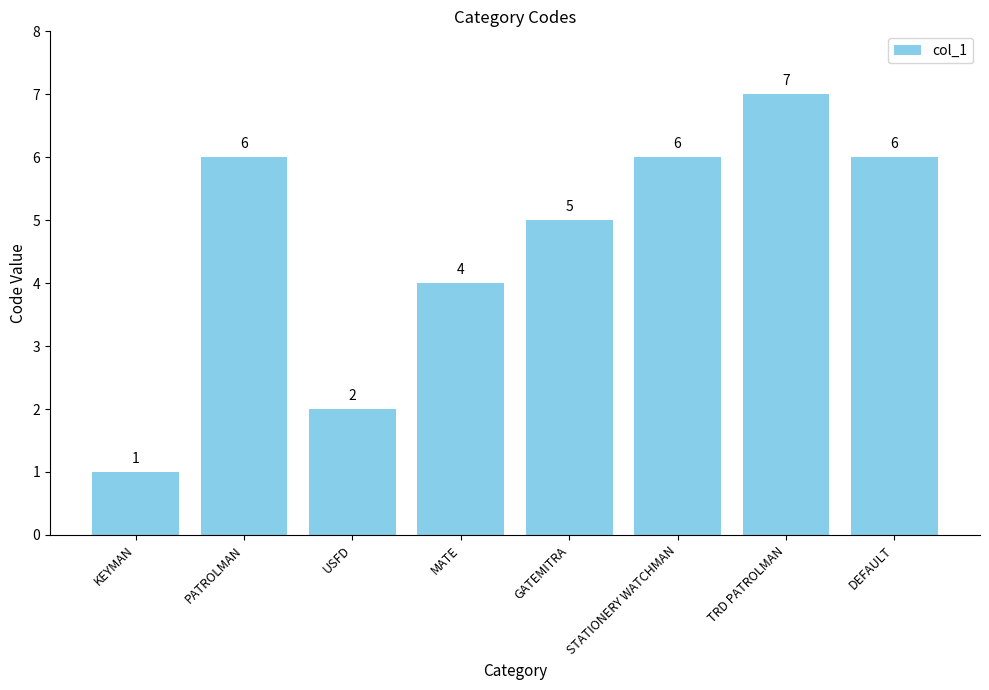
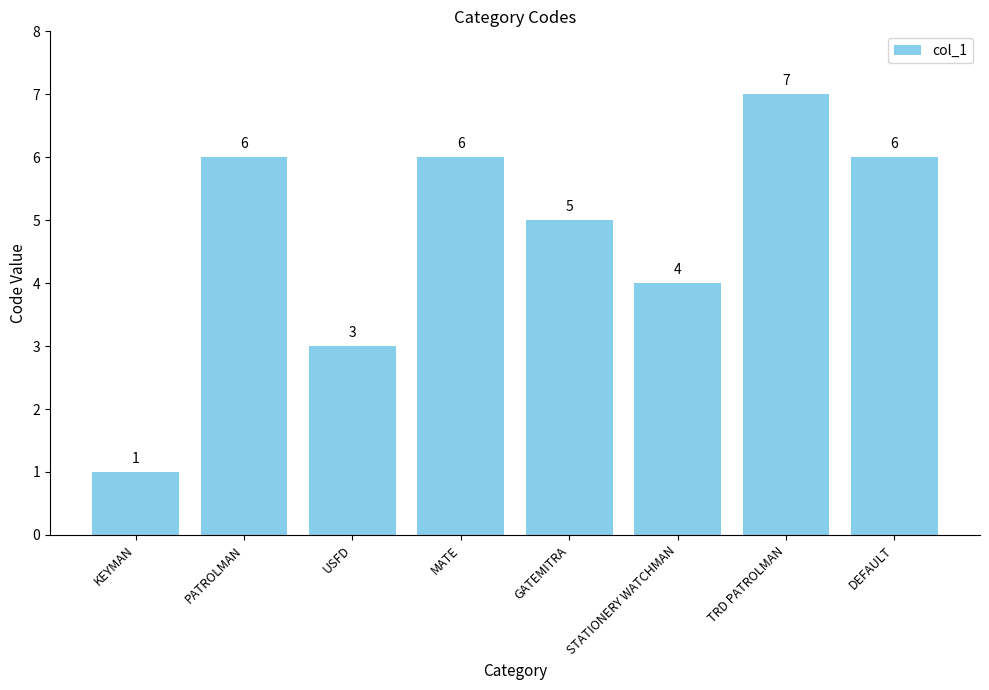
USFD: 2 -> 3
MATE: 4 -> 6
STATIONERY WATCHMAN: 6 -> 4
